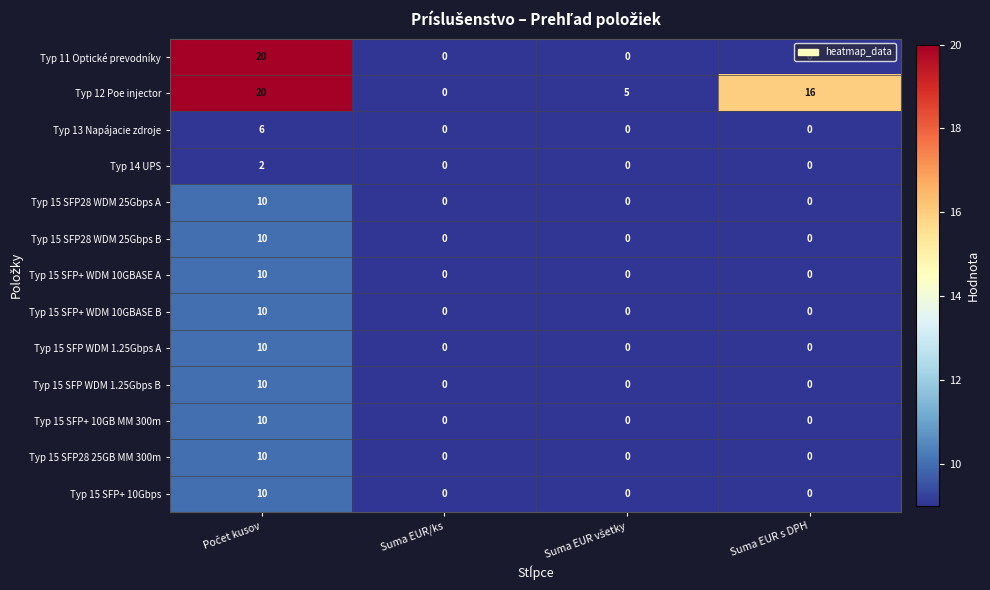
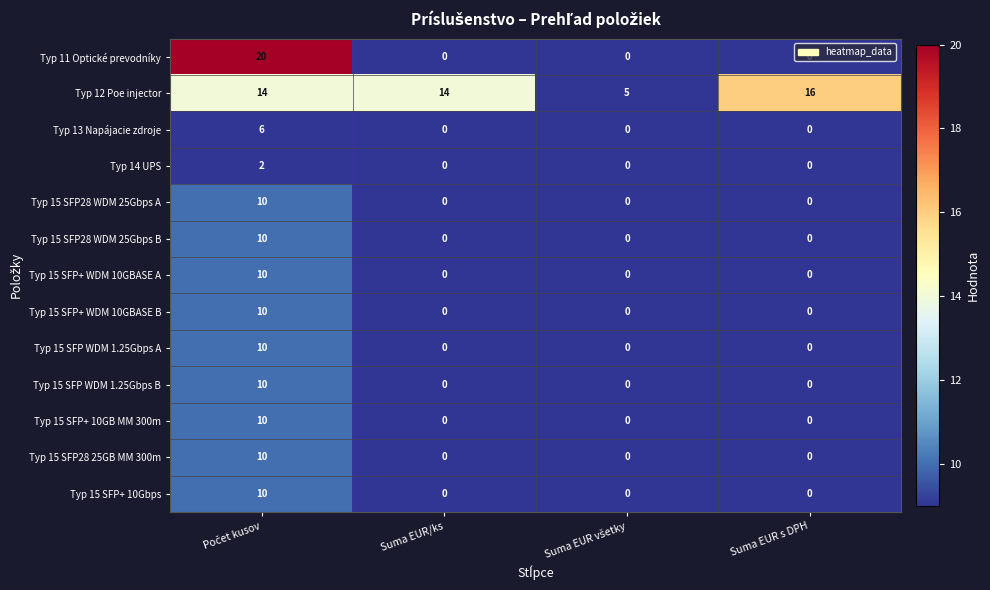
Typ 12 Poe injector, Počet kusov: 20 -> 14
Typ 12 Poe injector, Suma EUR/ks: 0 -> 14
